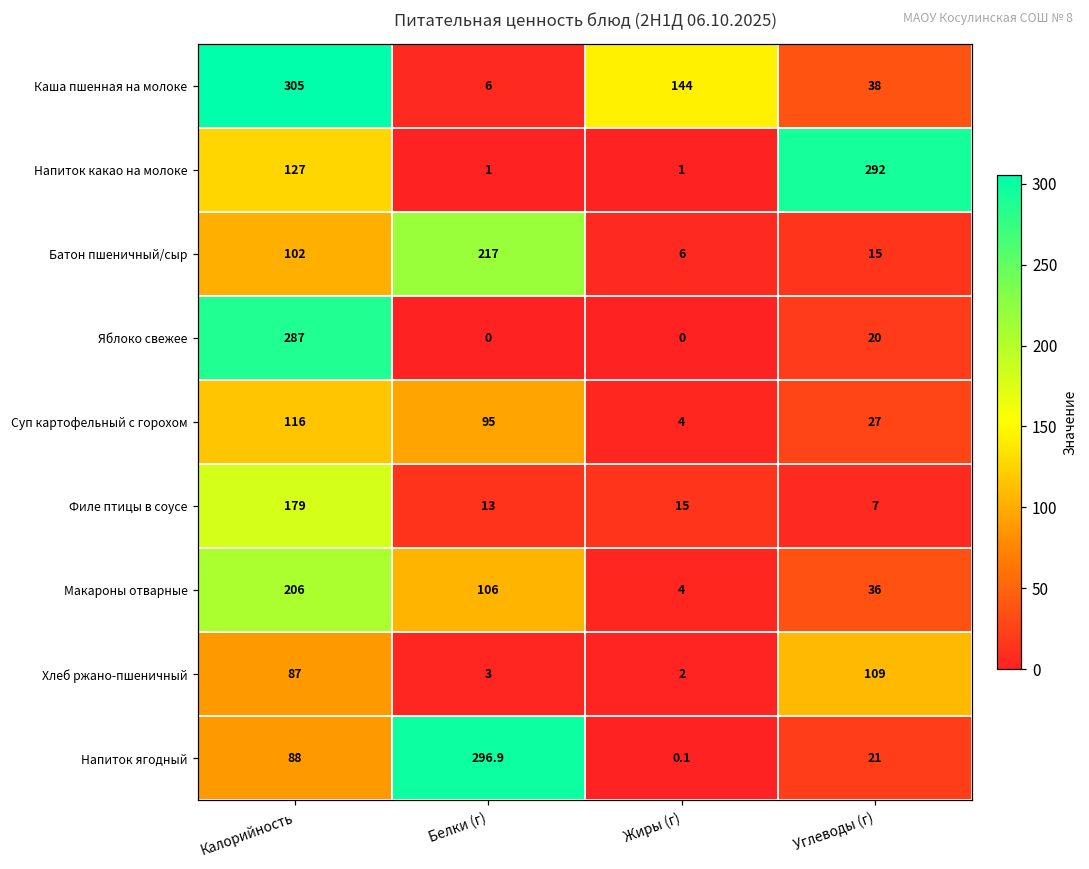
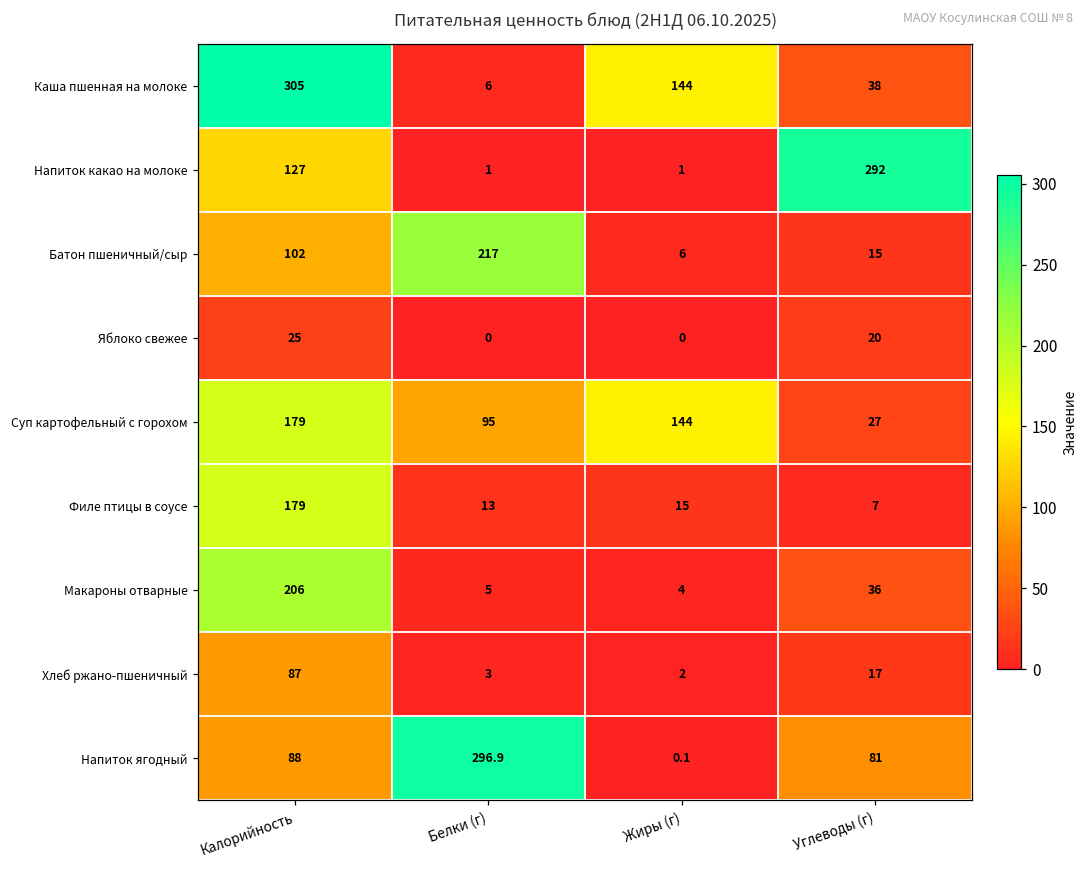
Яблоко свежее, Калорийность: 287 -> 25
Суп картофельный с горохом, Калорийность: 116 -> 179
Суп картофельный с горохом, Жиры (г): 4 -> 144
Макароны отварные, Белки (г): 106 -> 5
Хлеб ржано-пшеничный, Углеводы (г): 109 -> 17
Напиток ягодный, Углеводы (г): 21 -> 81
